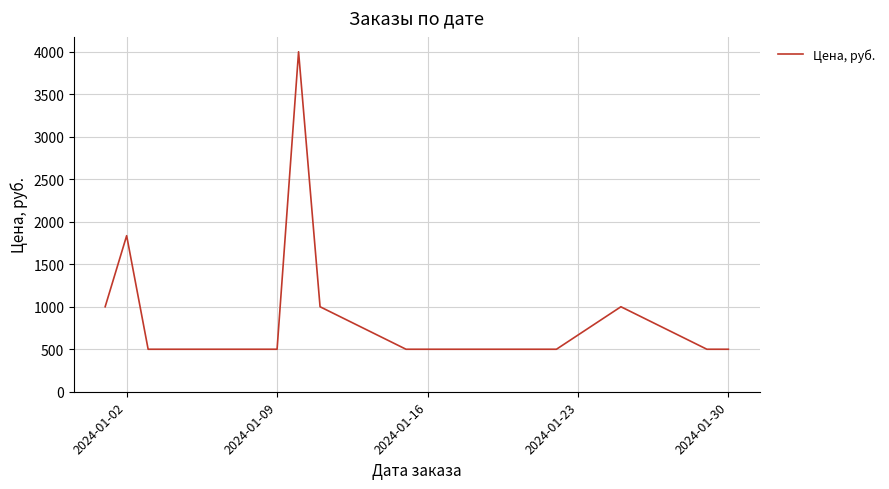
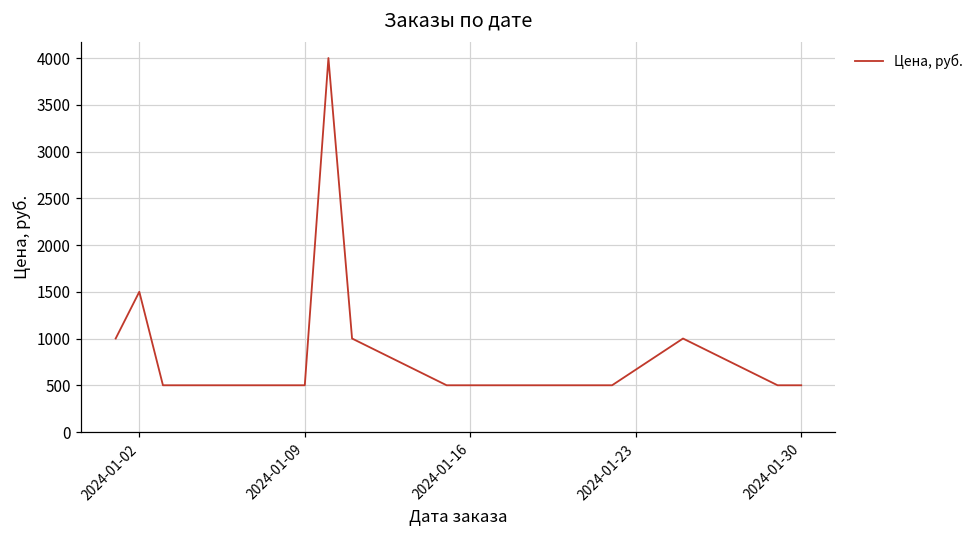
2024-01-02: 1800 -> 1500
